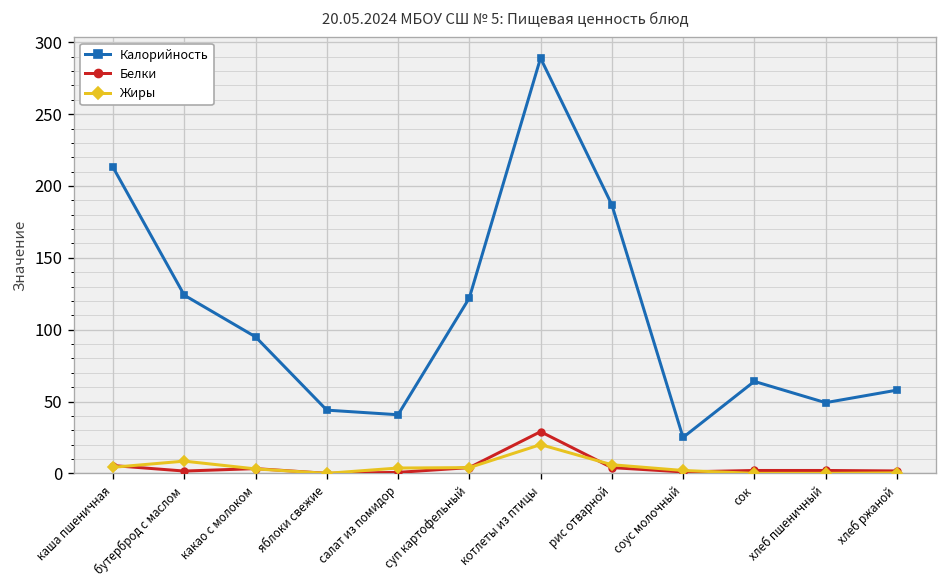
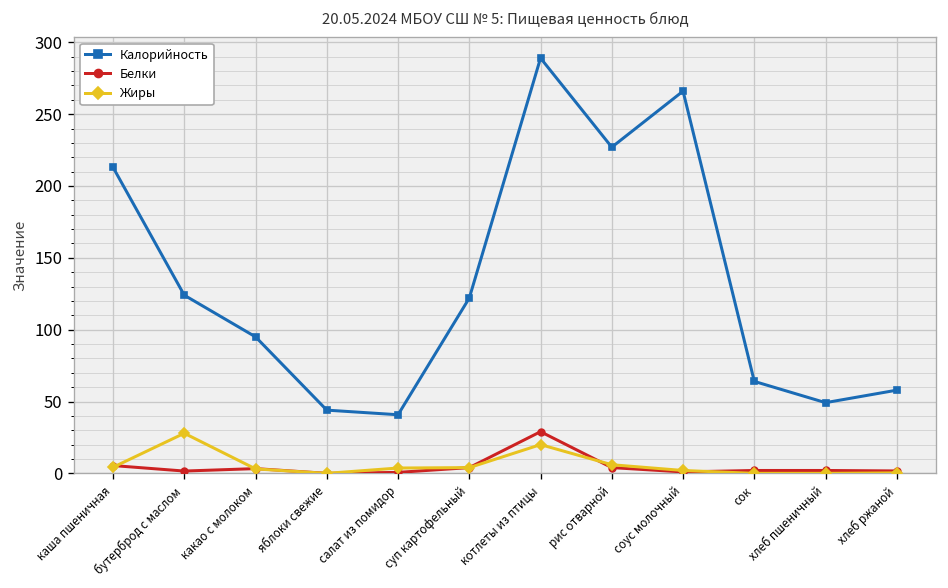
Жиры, бутерброд с маслом: 9 -> 28
Калорийность, рис отварной: 187 -> 227
Калорийность, соус молочный: 25 -> 266
